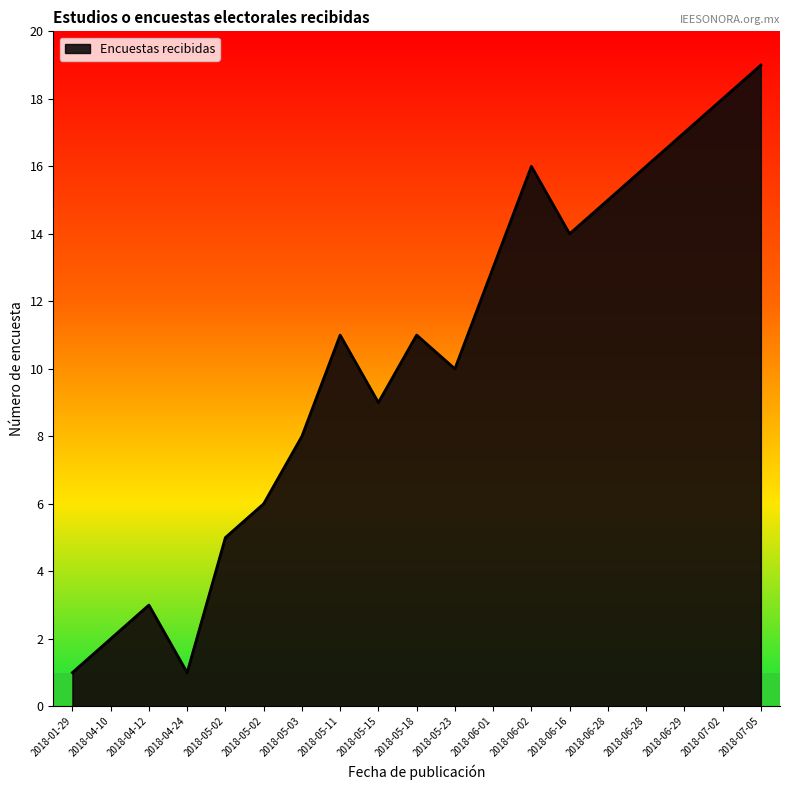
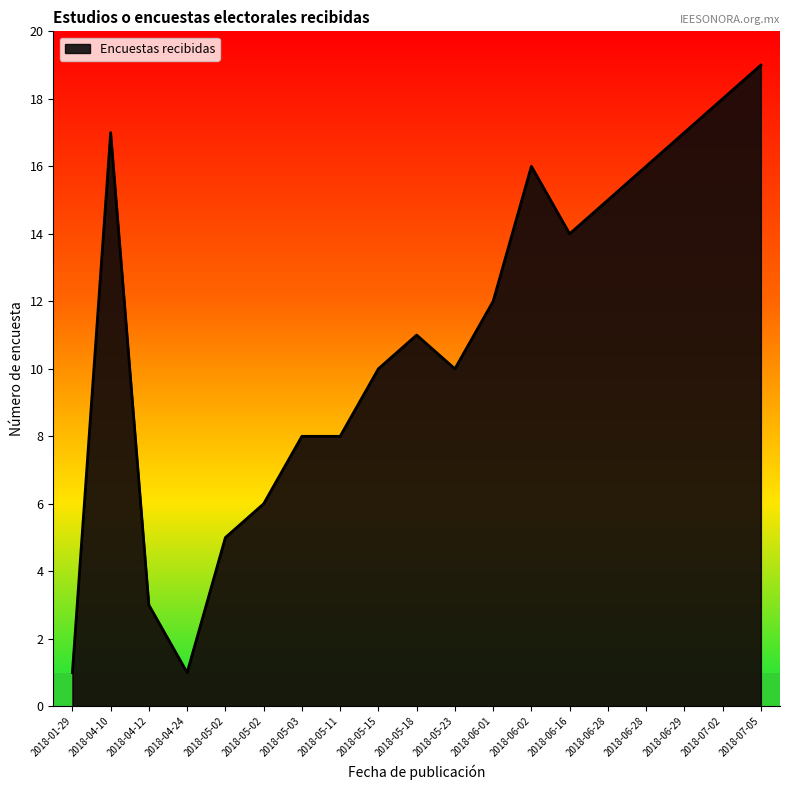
2018-04-10: 2 -> 17
2018-05-11: 11 -> 8
2018-05-15: 9 -> 10
2018-06-01: 13 -> 12
